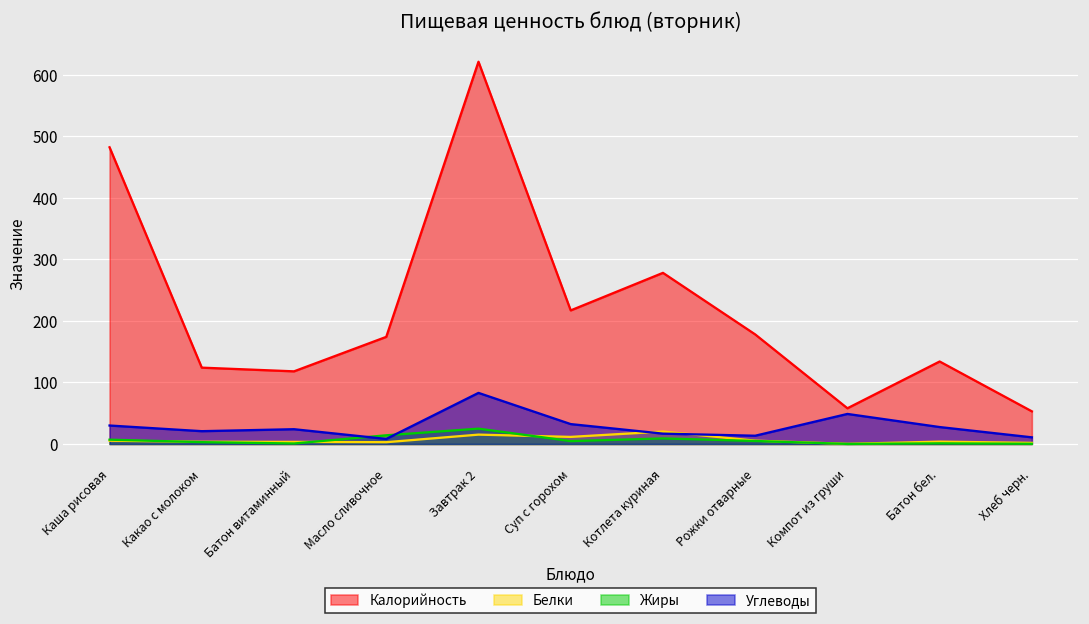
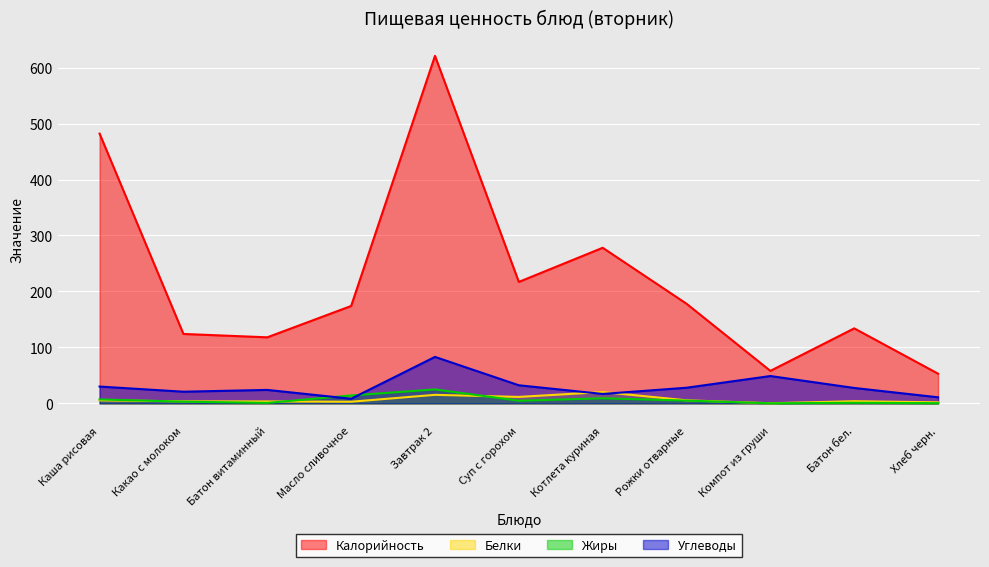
Углеводы, Рожки отварные: 10 -> 30
